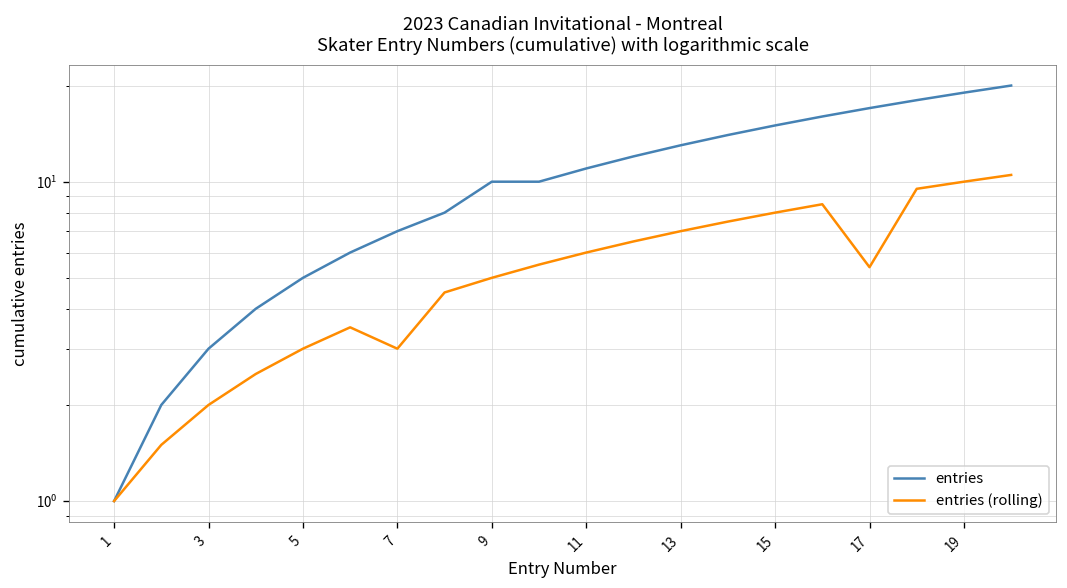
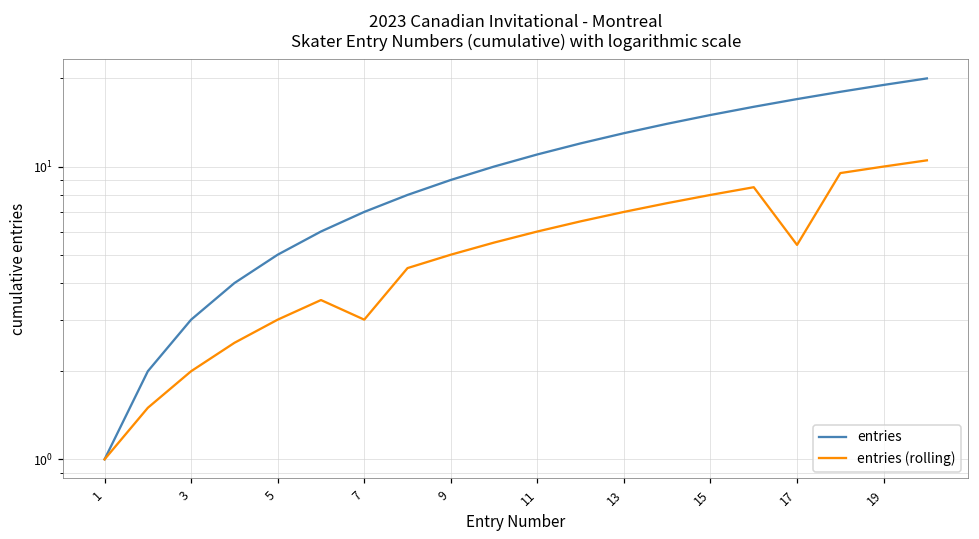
entries, 9: 10 -> 9
